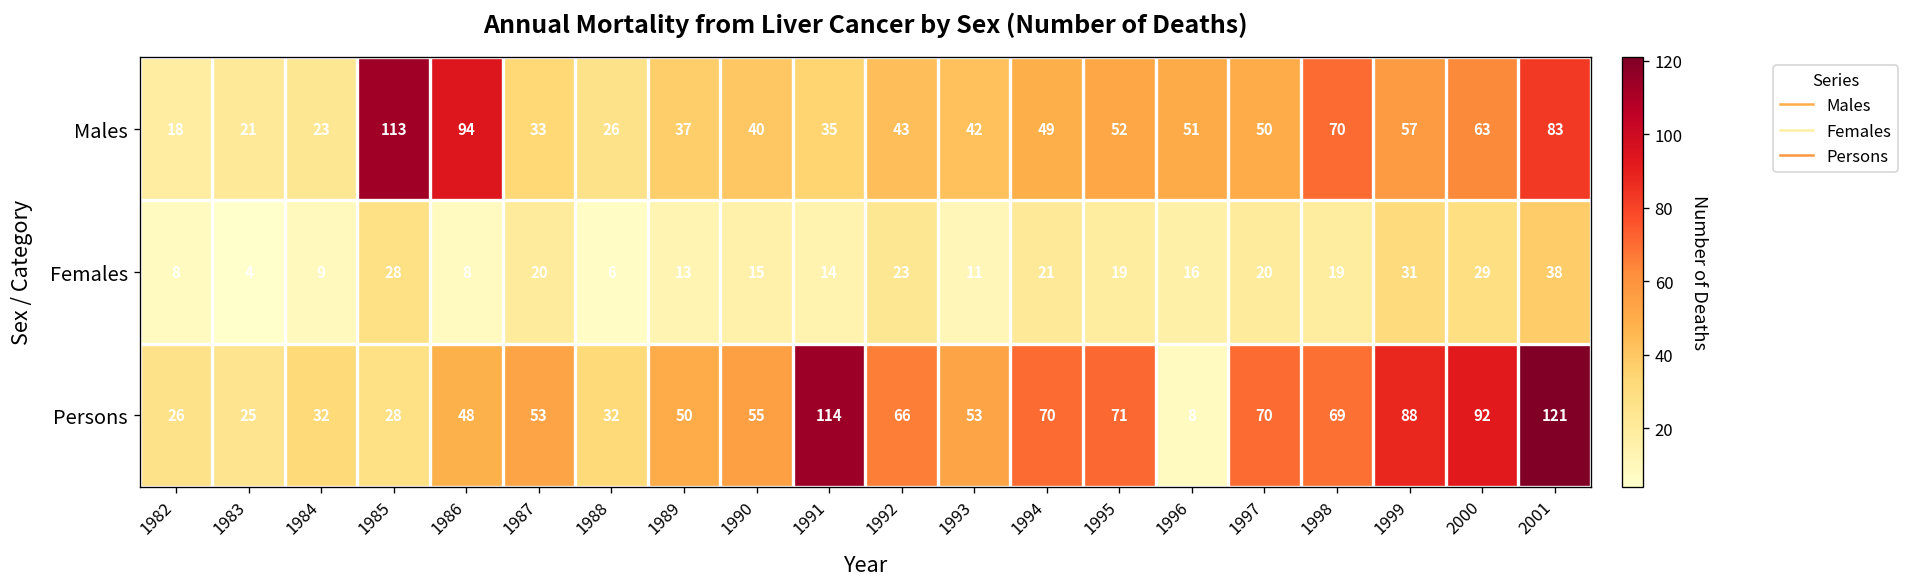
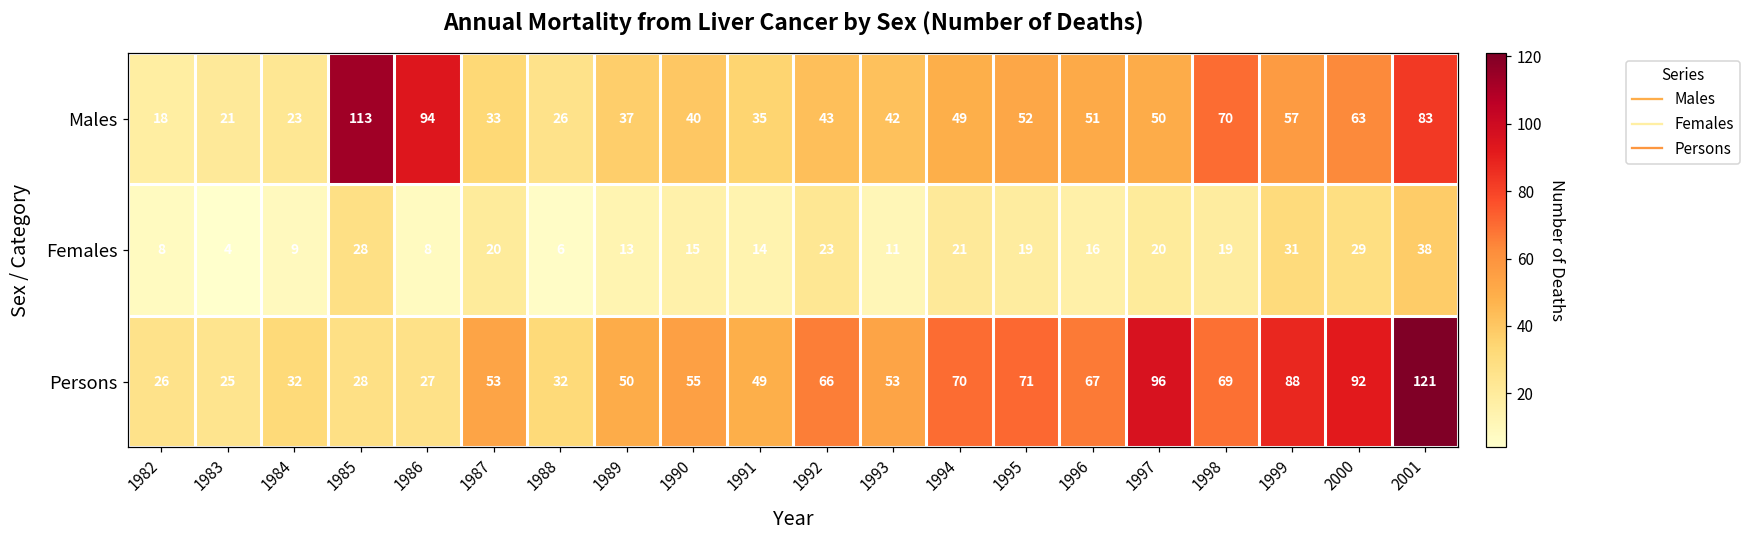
Persons, 1986: 48 -> 27
Persons, 1991: 114 -> 49
Persons, 1996: 8 -> 67
Persons, 1997: 70 -> 96
